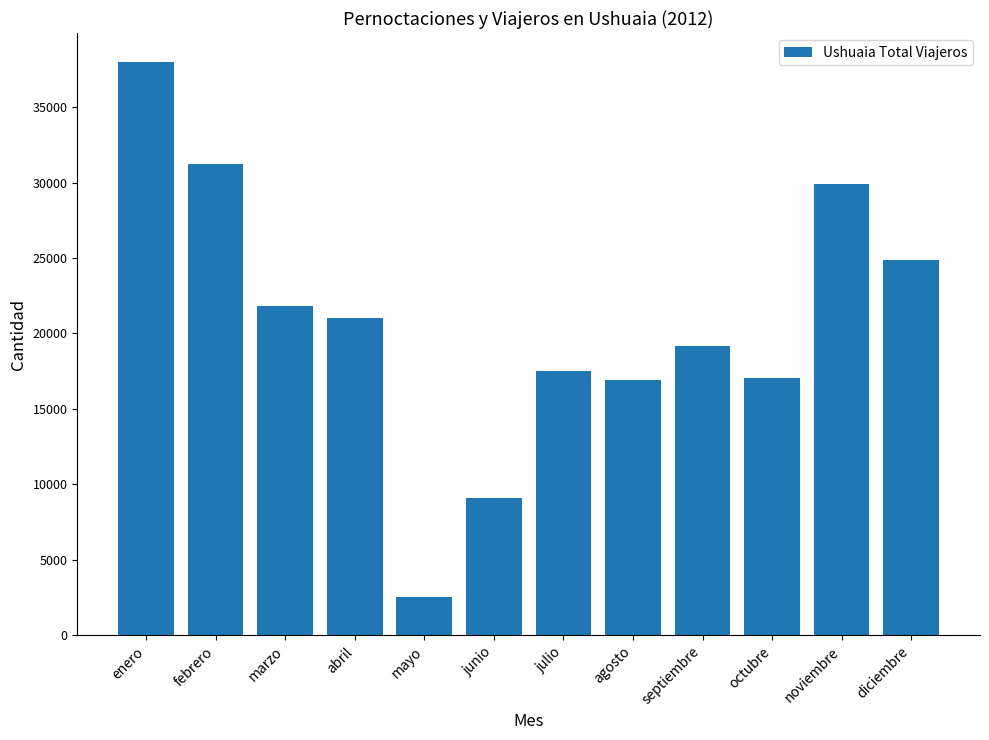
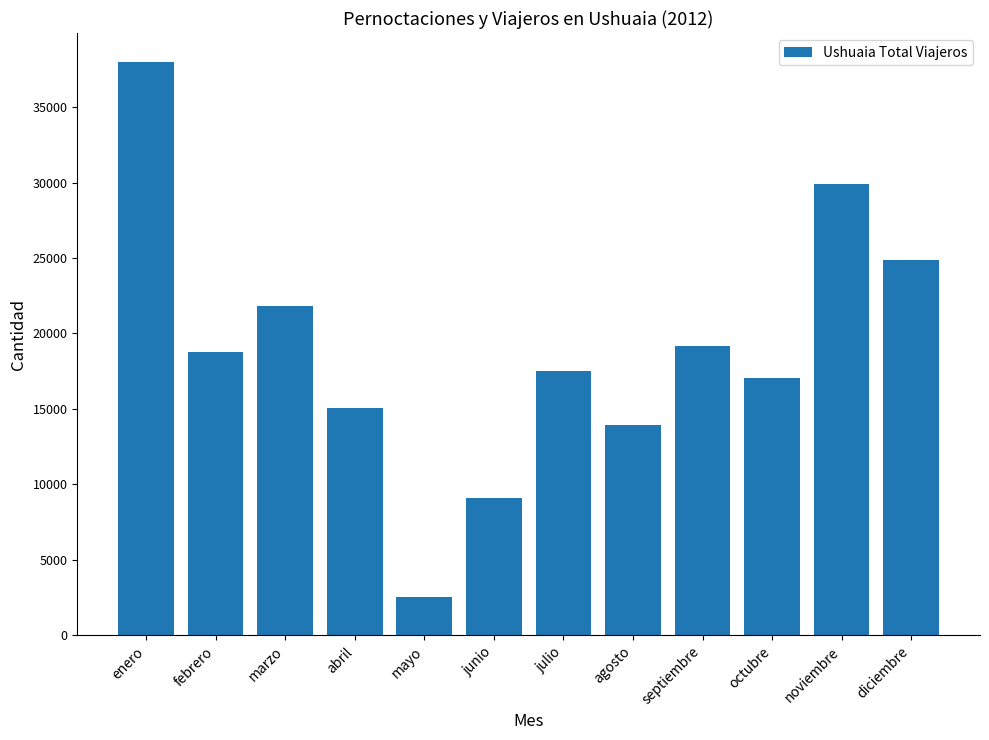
febrero: 31300 -> 18800
abril: 21000 -> 15100
agosto: 16900 -> 14000
